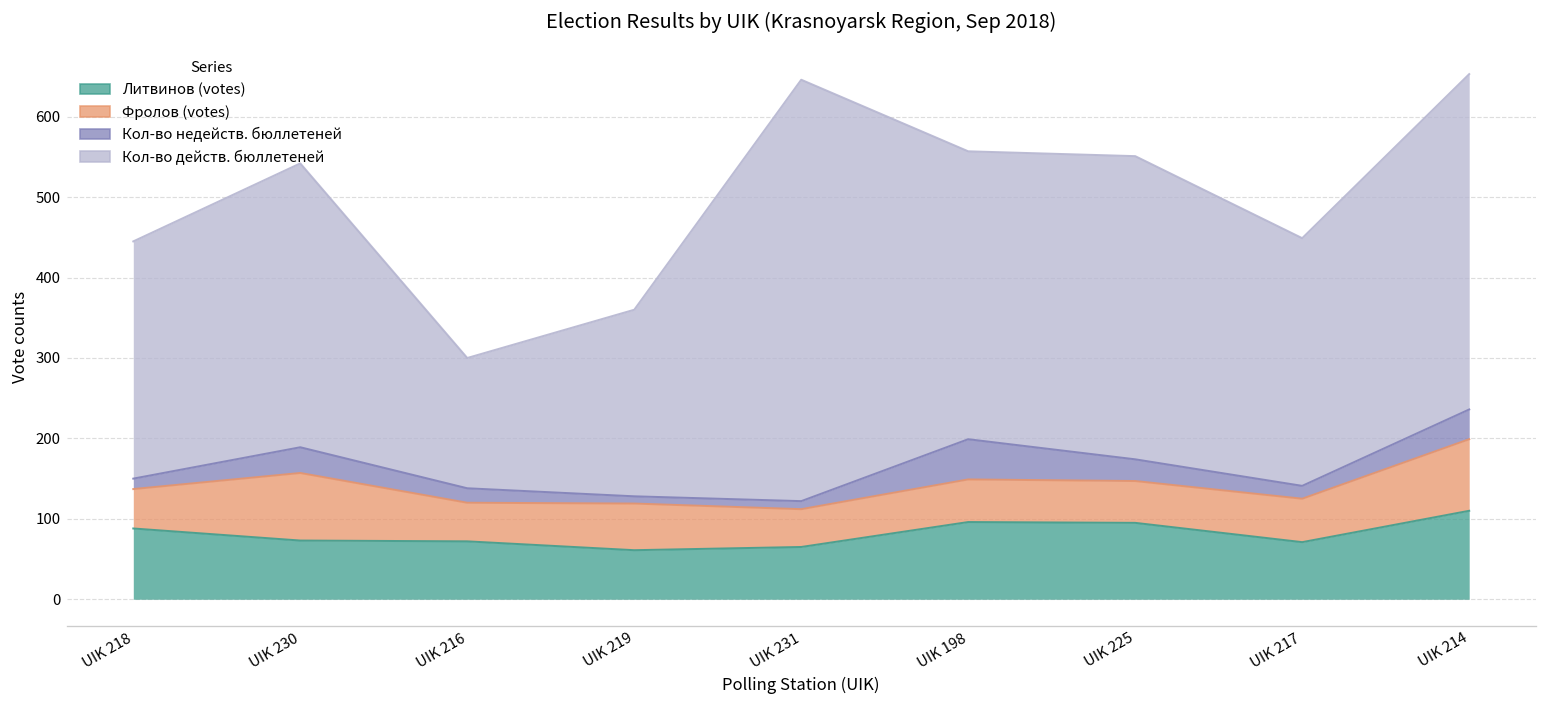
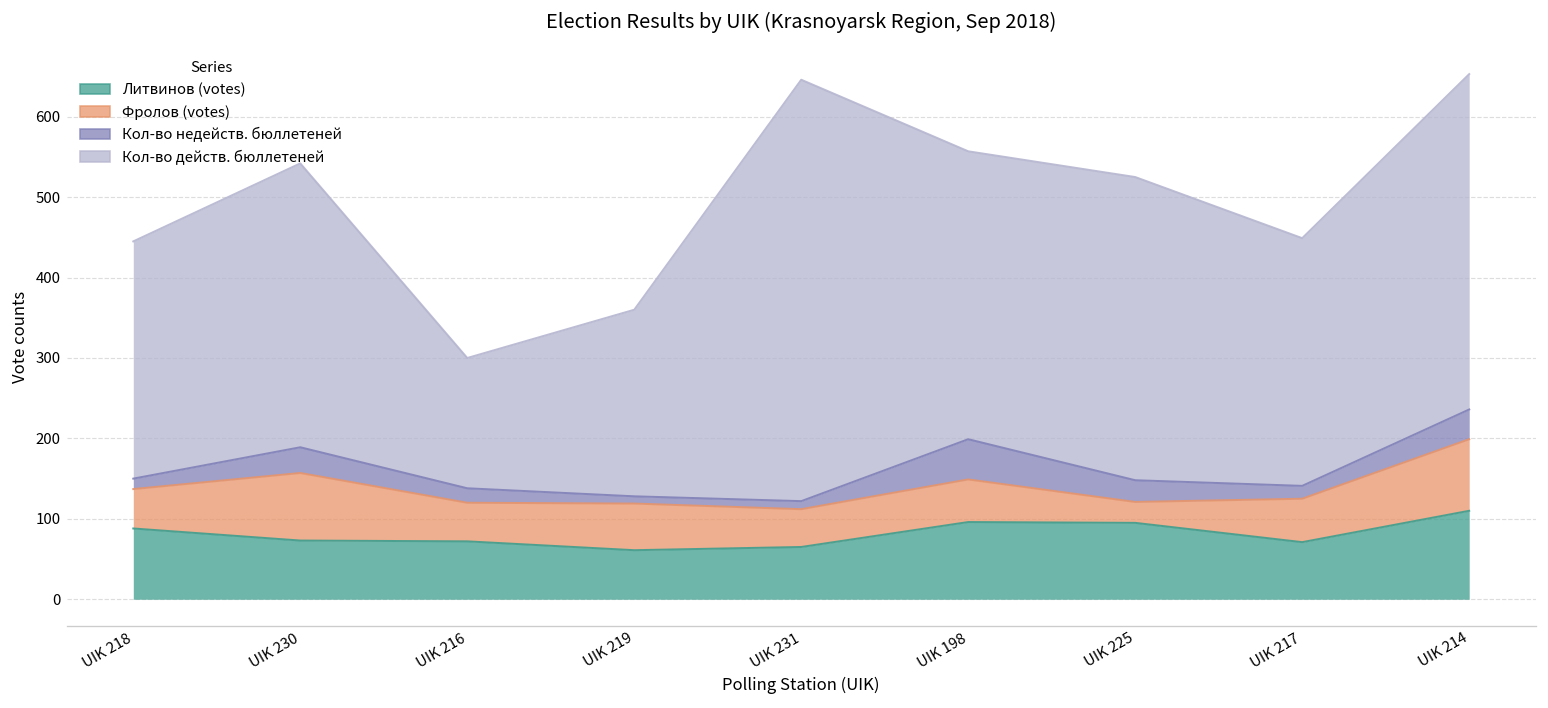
Фролов (votes), UIK 225: 50 -> 30
